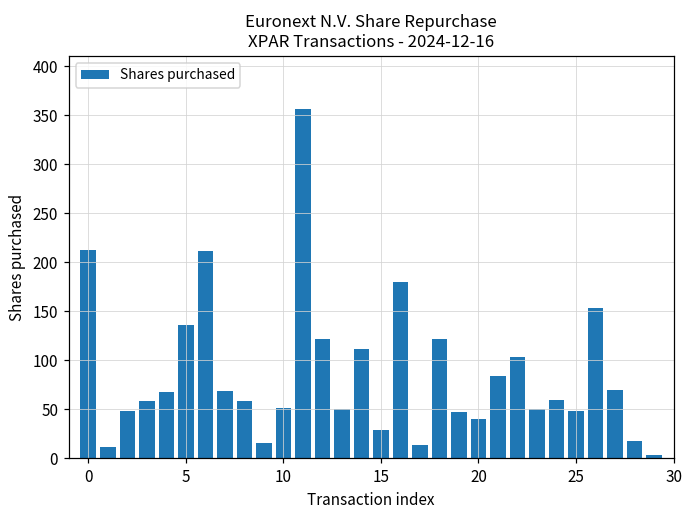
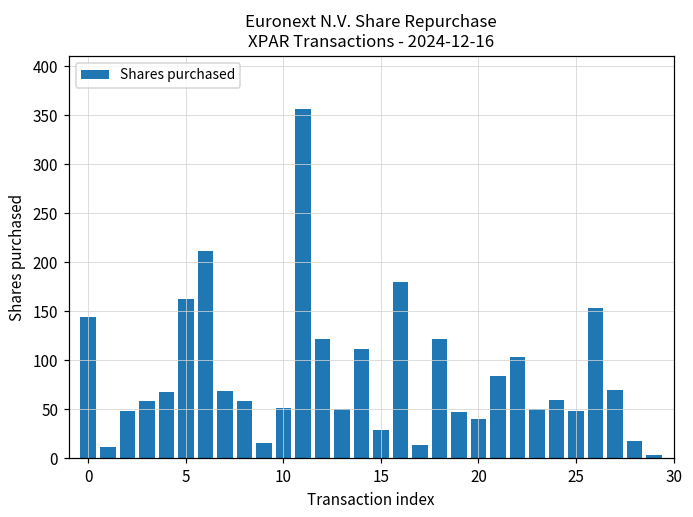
0: 210 -> 140
5: 140 -> 160
